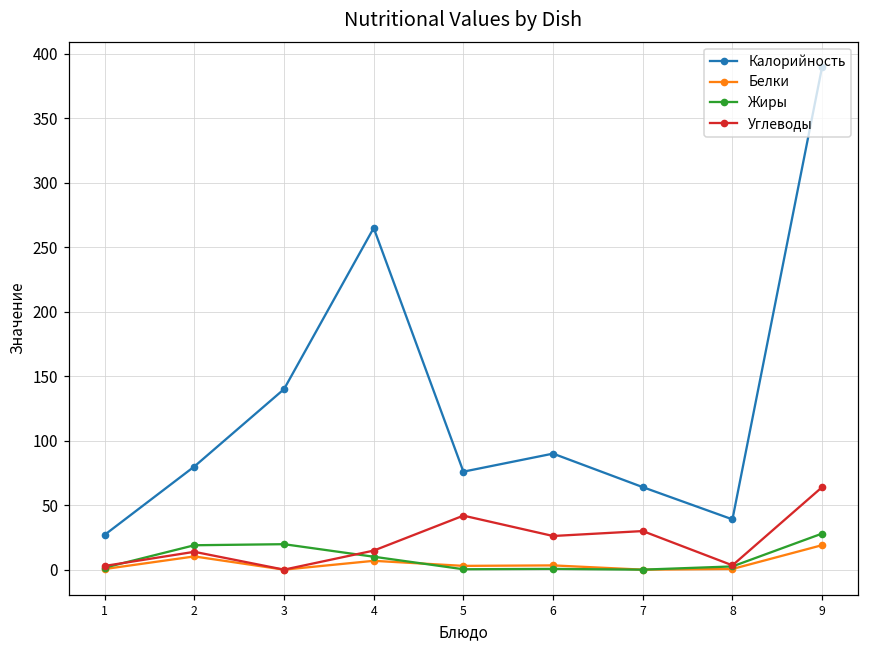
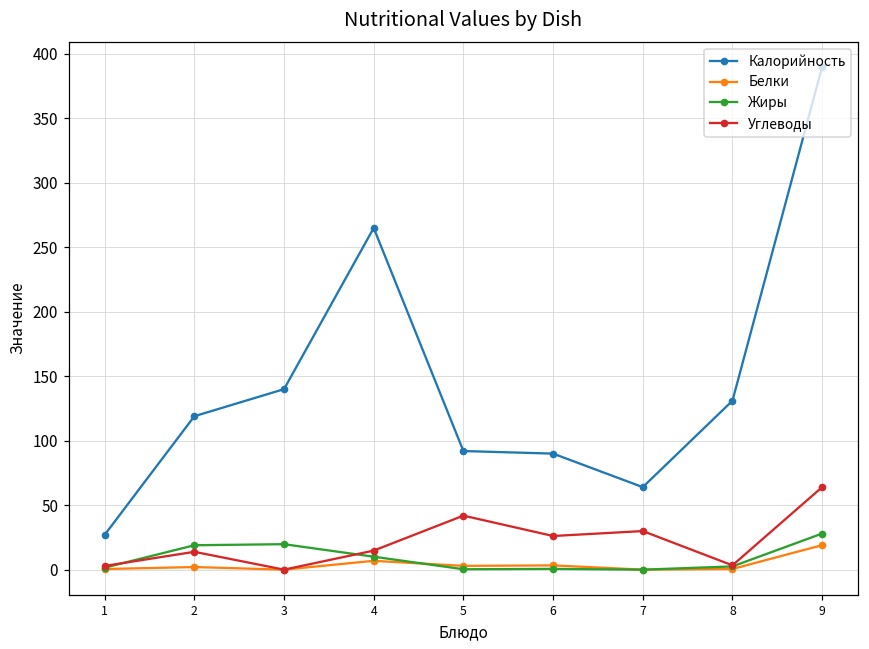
Калорийность, 2: 80 -> 119
Белки, 2: 10 -> 2
Калорийность, 5: 76 -> 92
Калорийность, 8: 39 -> 131
